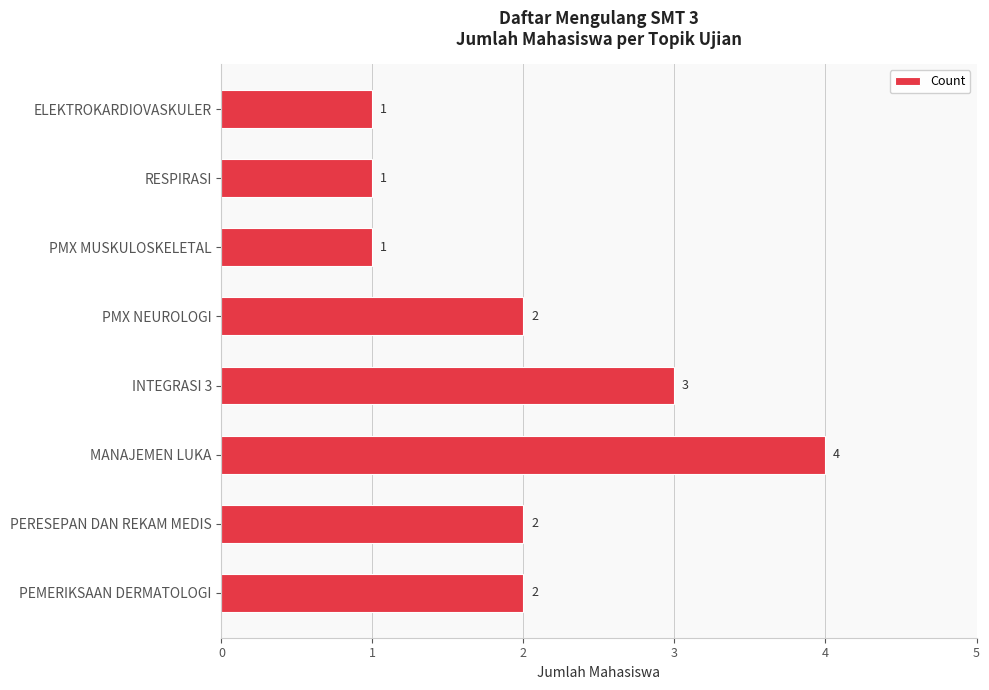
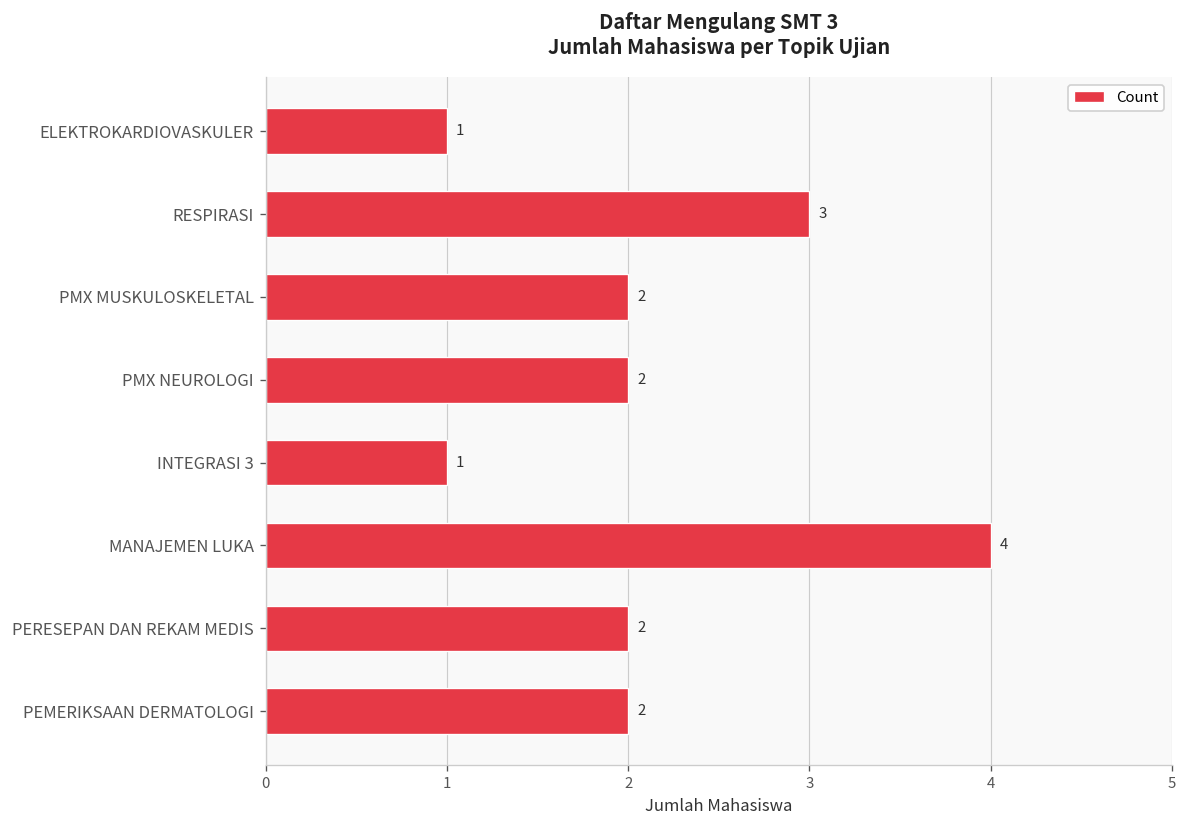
RESPIRASI: 1 -> 3
PMX MUSKULOSKELETAL: 1 -> 2
INTEGRASI 3: 3 -> 1
